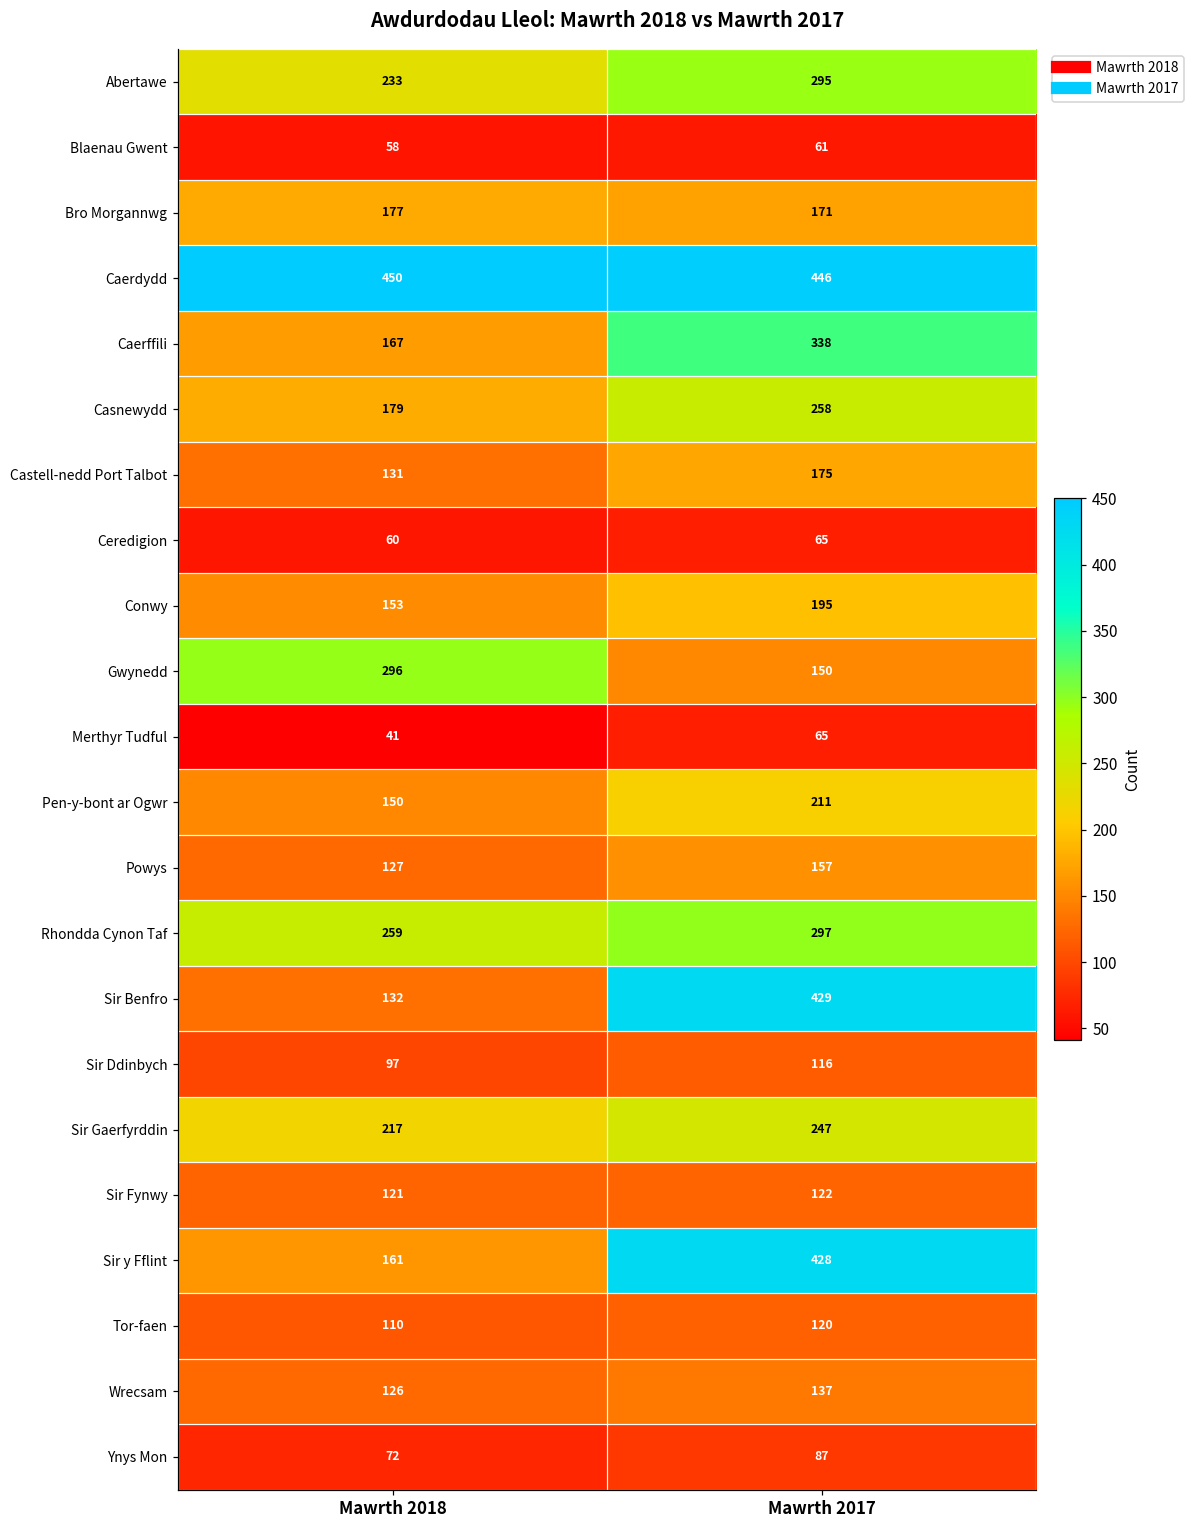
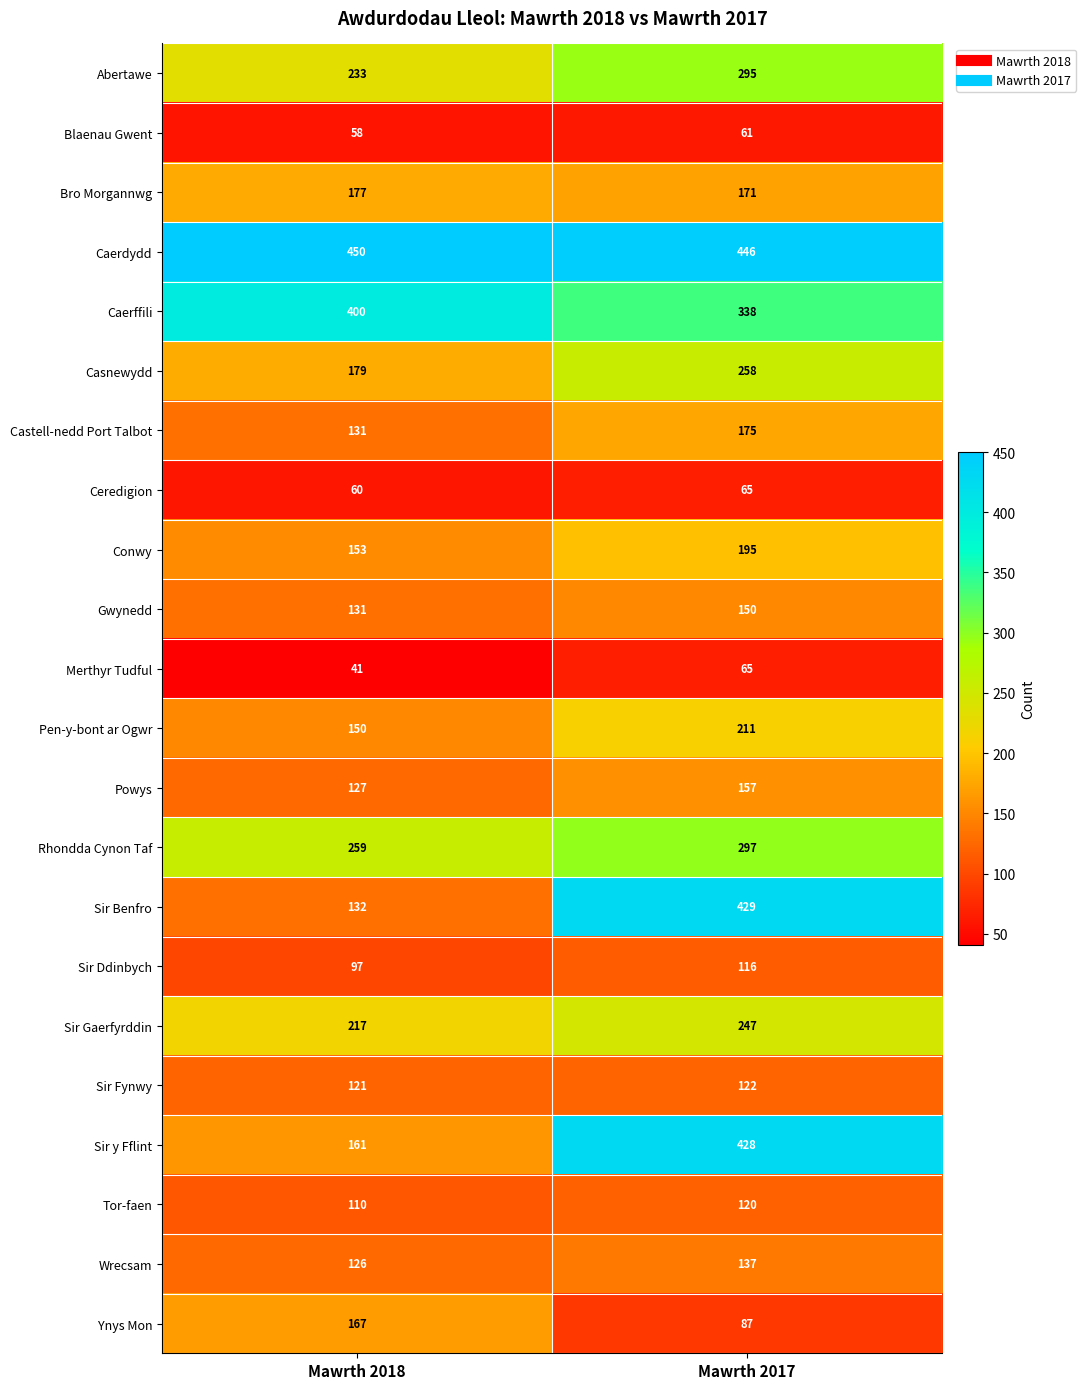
Caerffili, Mawrth 2018: 167 -> 400
Gwynedd, Mawrth 2018: 296 -> 131
Ynys Mon, Mawrth 2018: 72 -> 167
